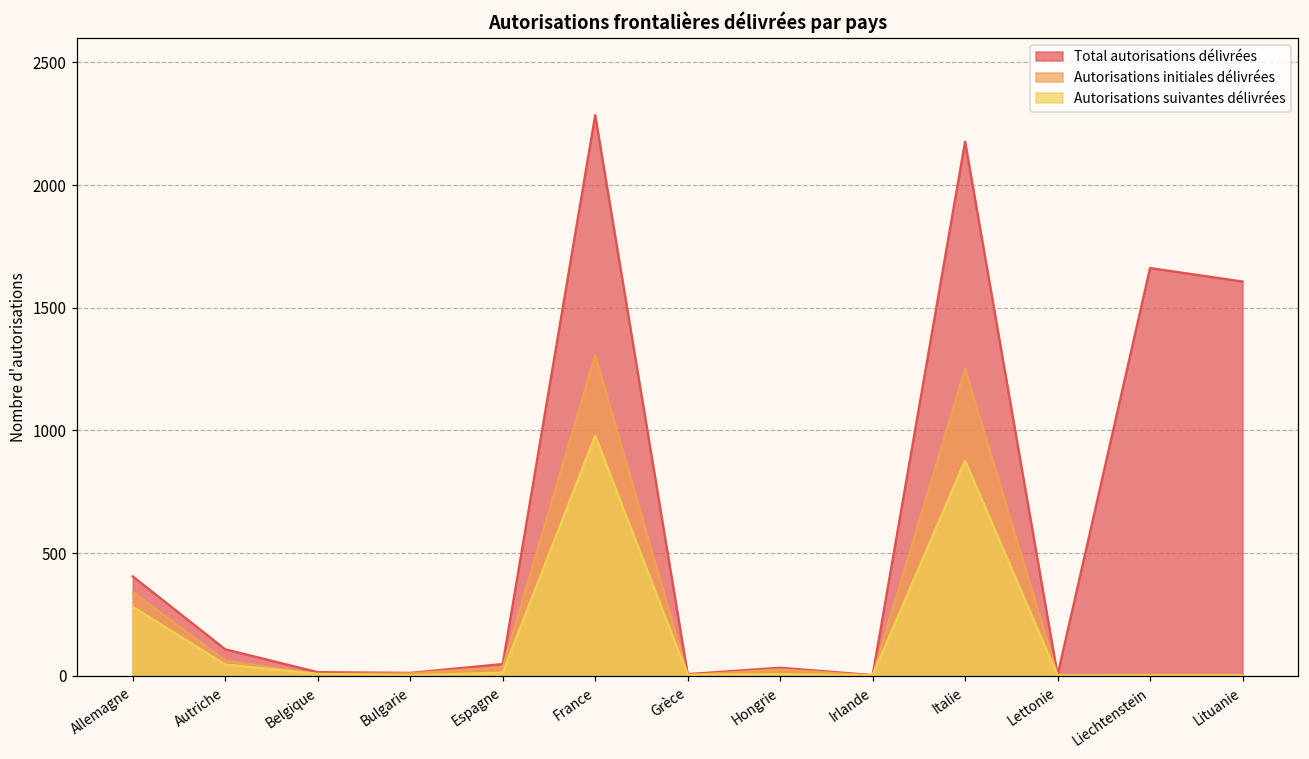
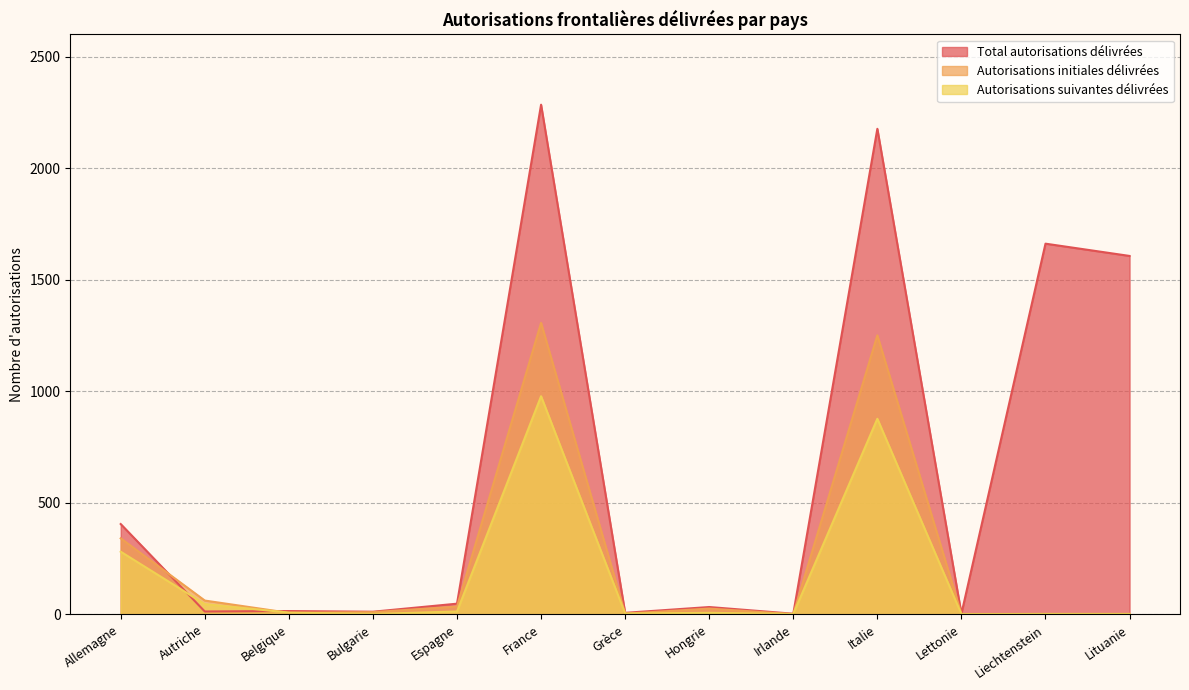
Total autorisations délivrées, Autriche: 110 -> 10
